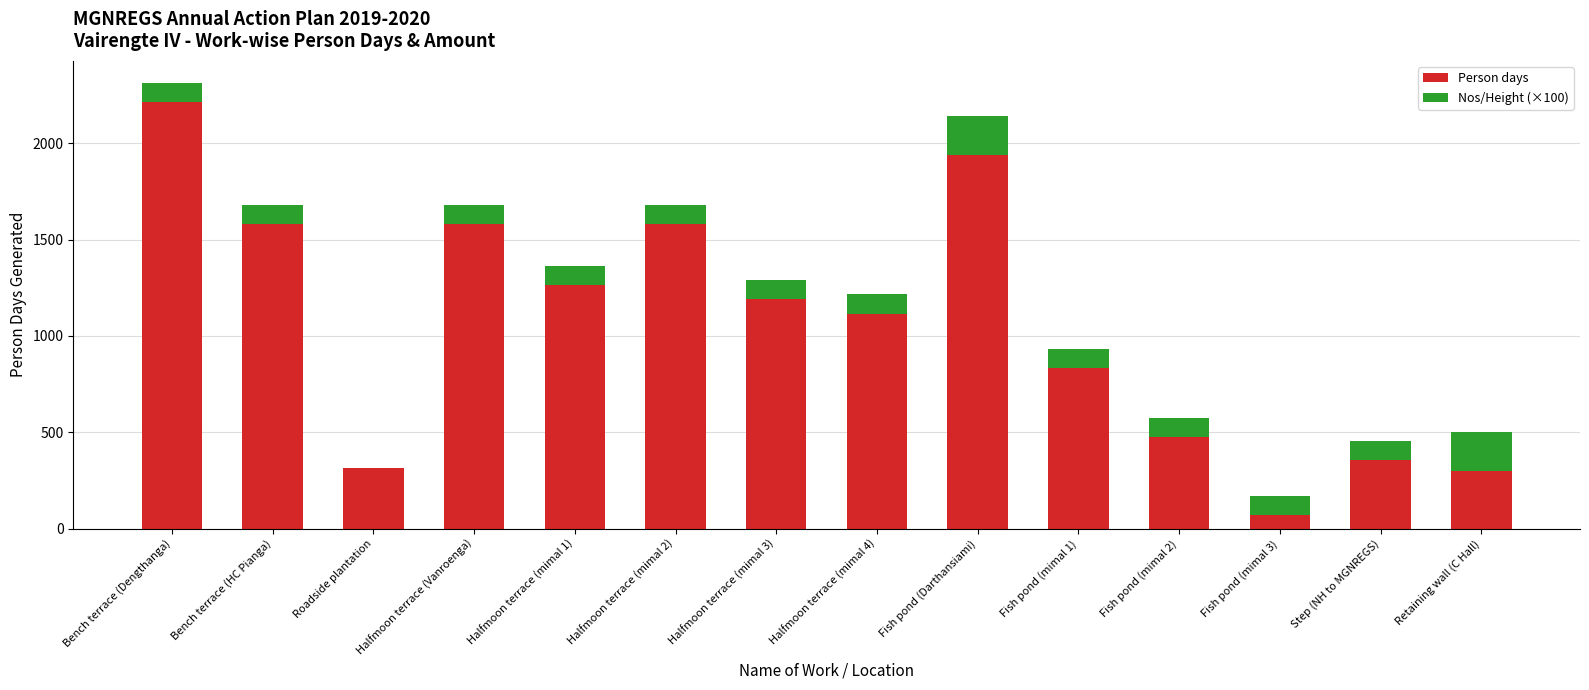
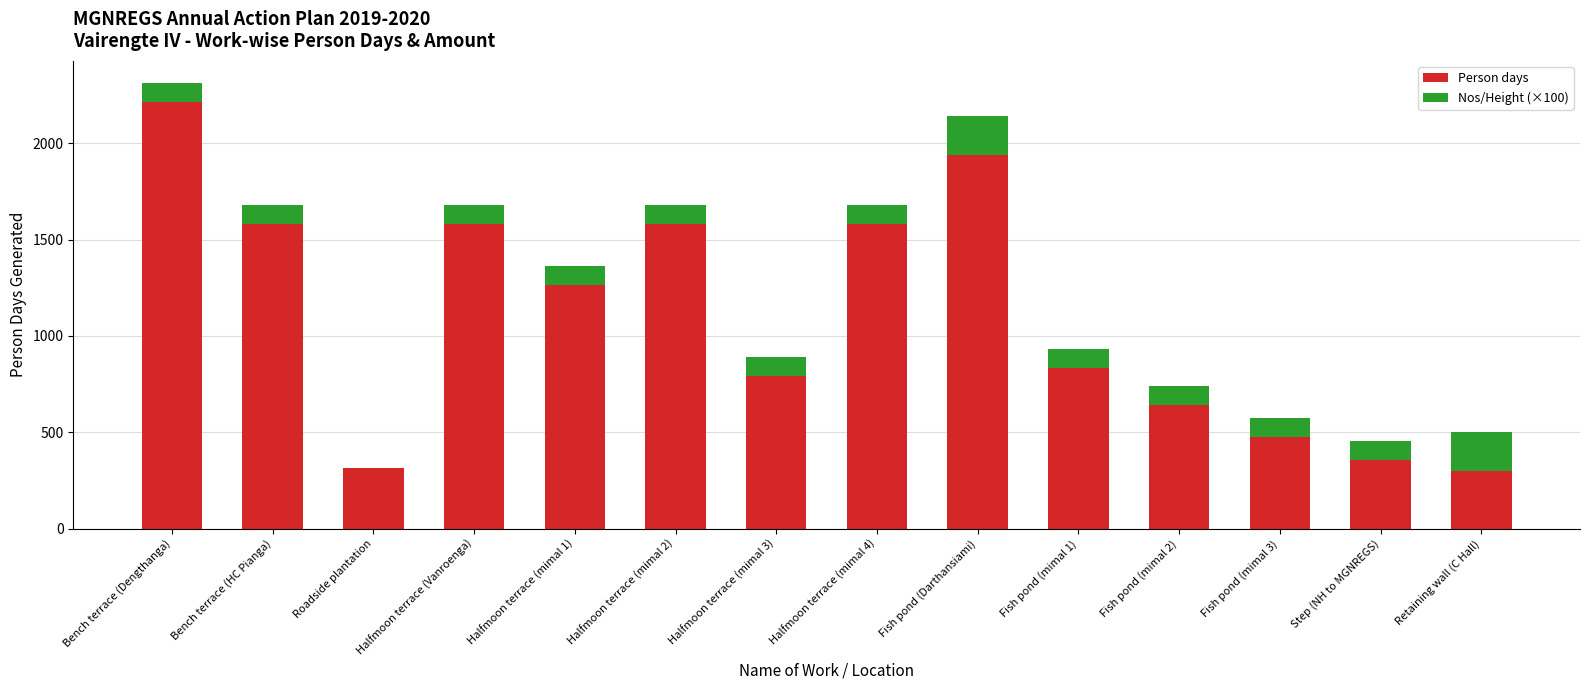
Person days, Halfmoon terrace (mimal 3): 1190 -> 790
Person days, Halfmoon terrace (mimal 4): 1120 -> 1580
Person days, Fish pond (mimal 2): 470 -> 640
Person days, Fish pond (mimal 3): 70 -> 470
